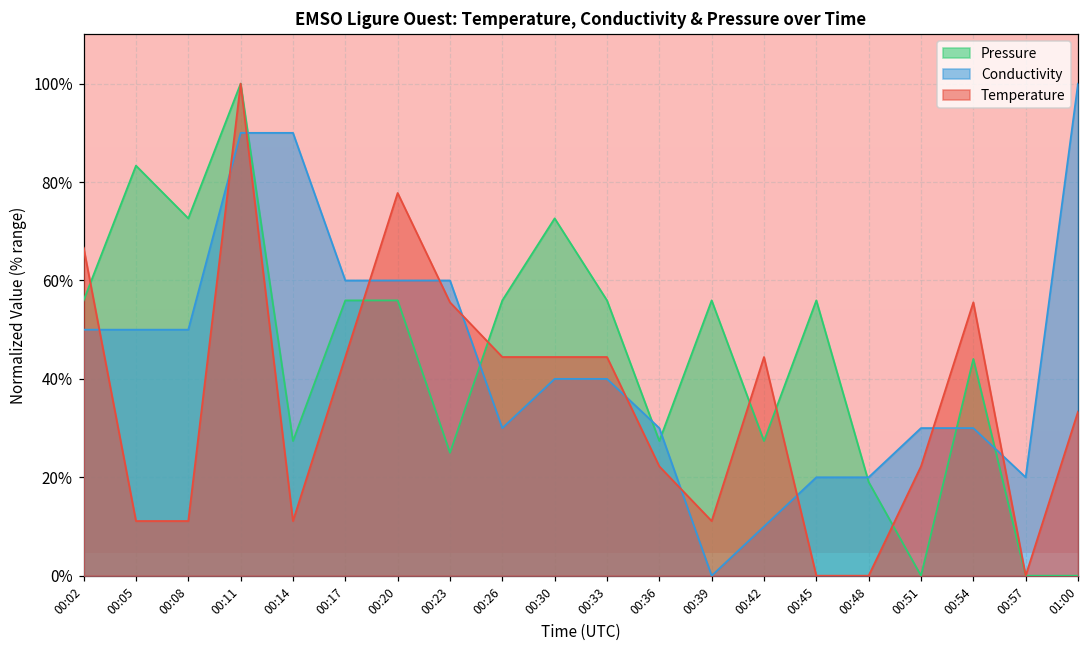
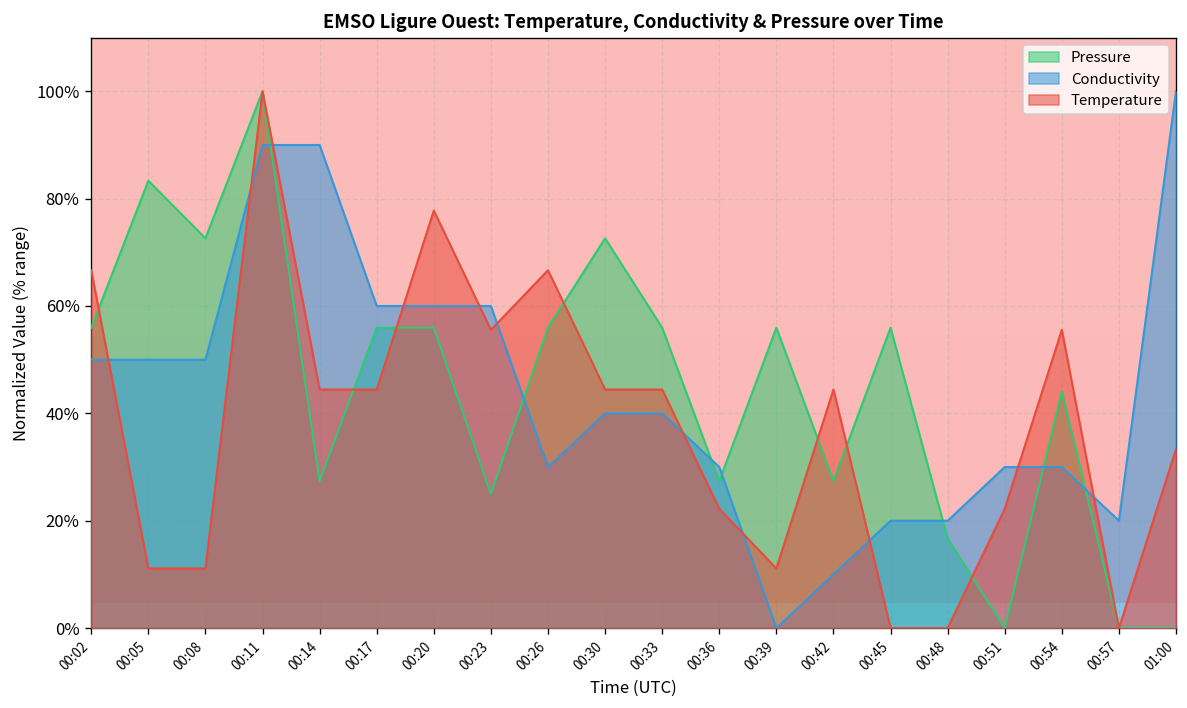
Temperature, 00:14: 11% -> 44%
Temperature, 00:26: 44% -> 67%
Pressure, 00:48: 19% -> 17%
